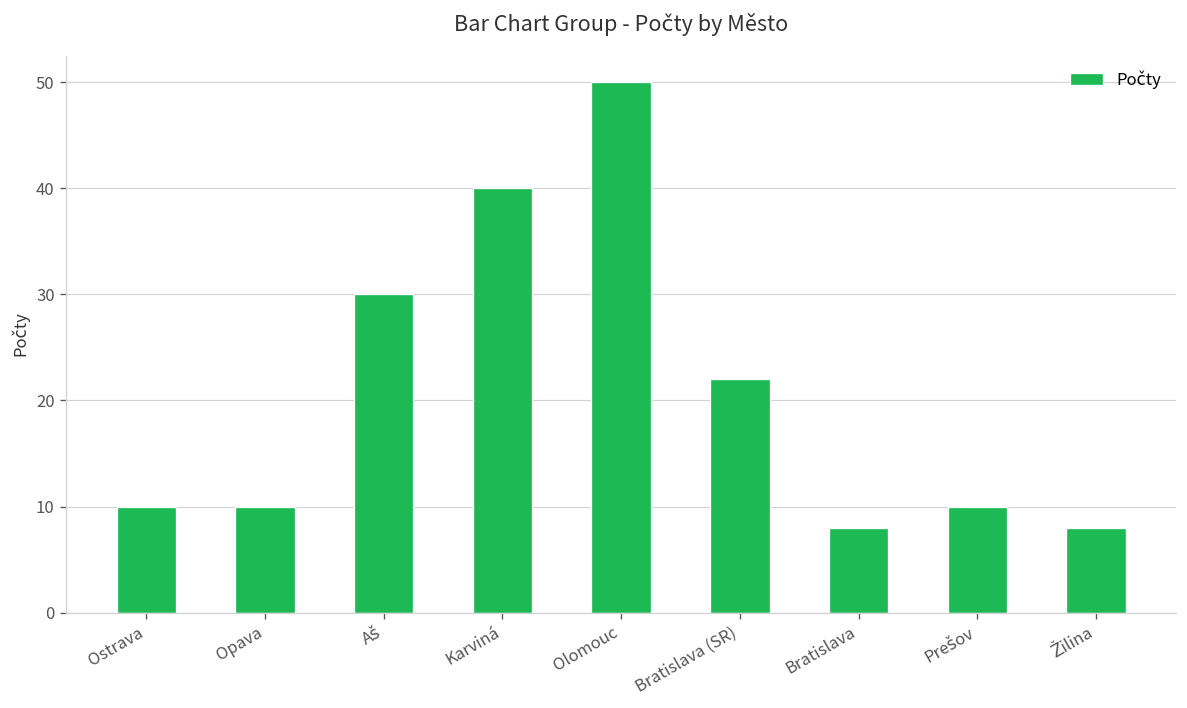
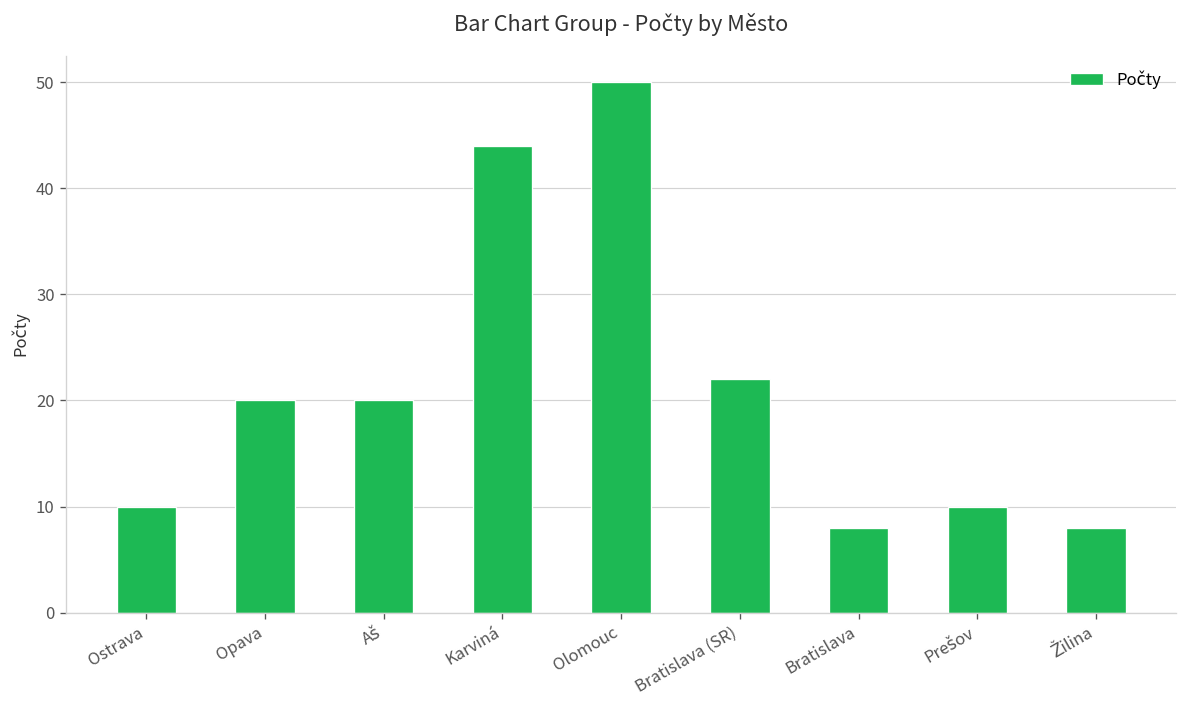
Opava: 10 -> 20
Aš: 30 -> 20
Karviná: 40 -> 44
